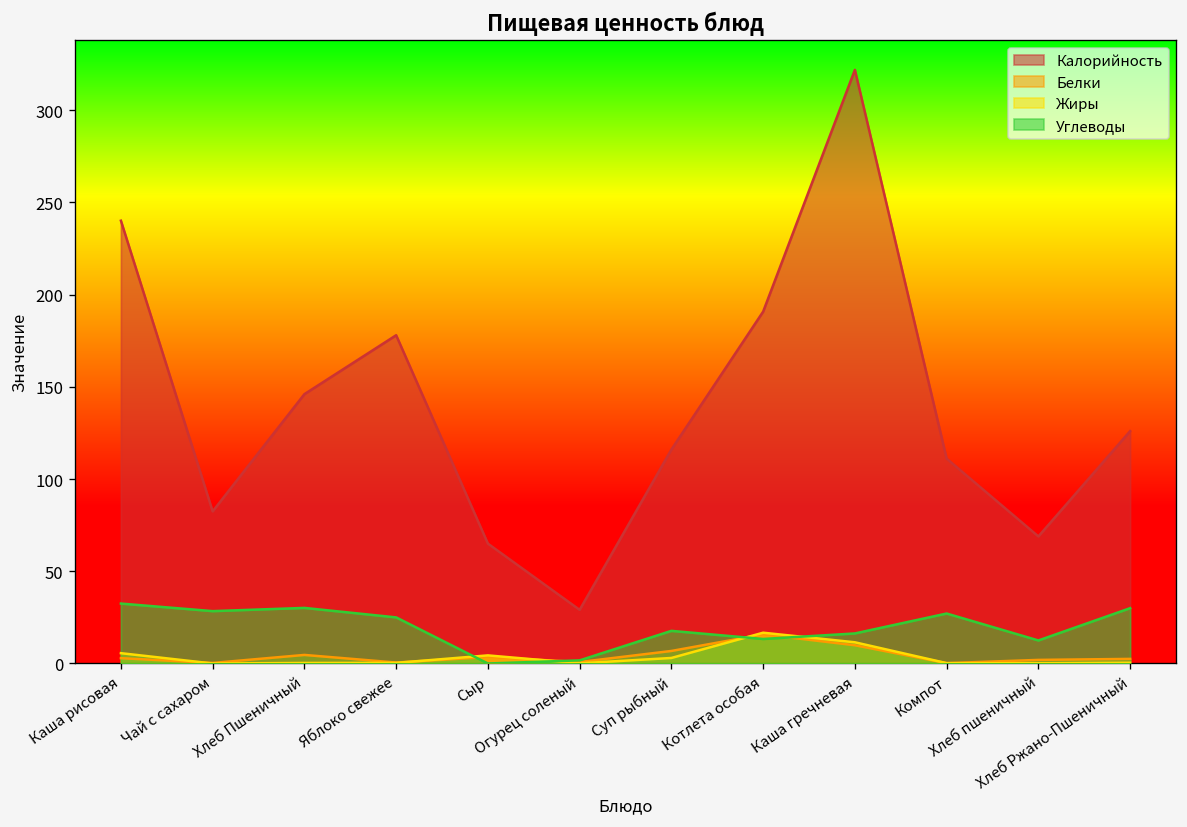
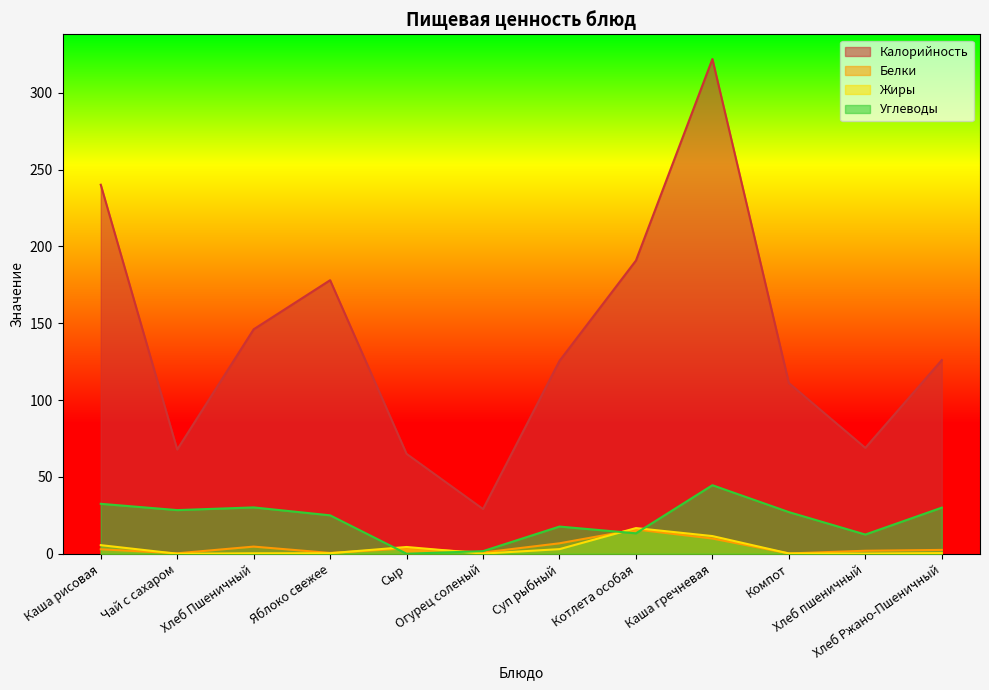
Калорийность, Чай с сахаром: 83 -> 68
Калорийность, Суп рыбный: 116 -> 126
Углеводы, Каша гречневая: 16 -> 45
